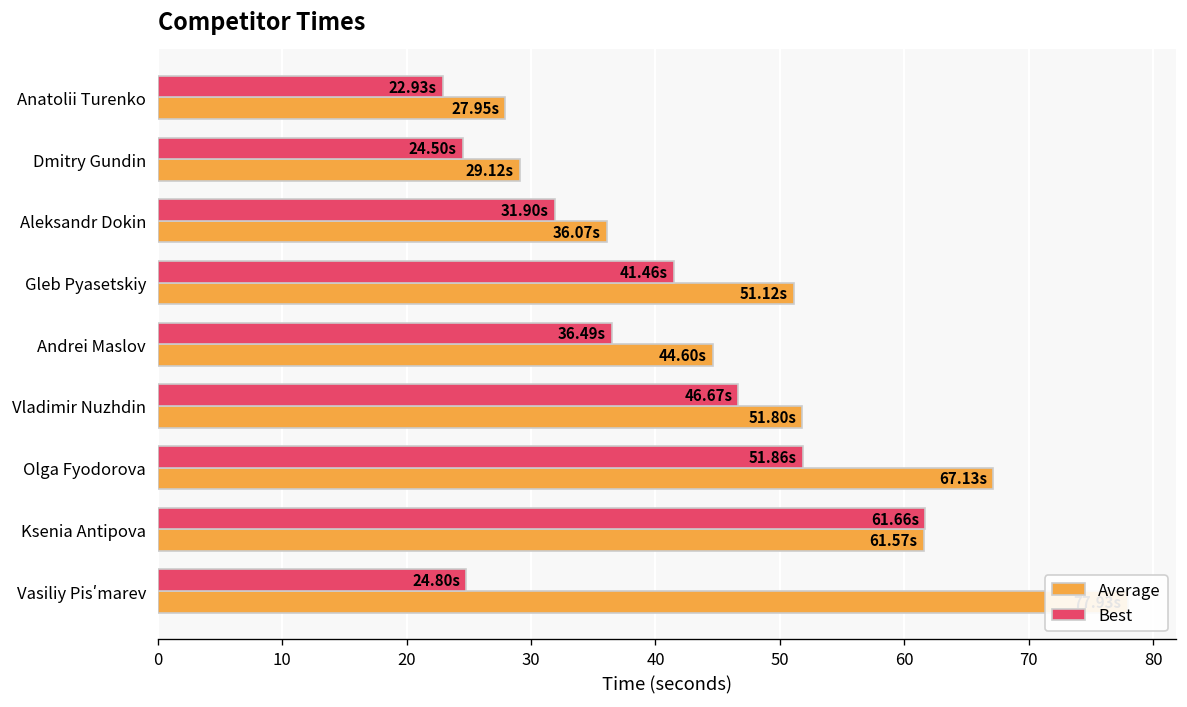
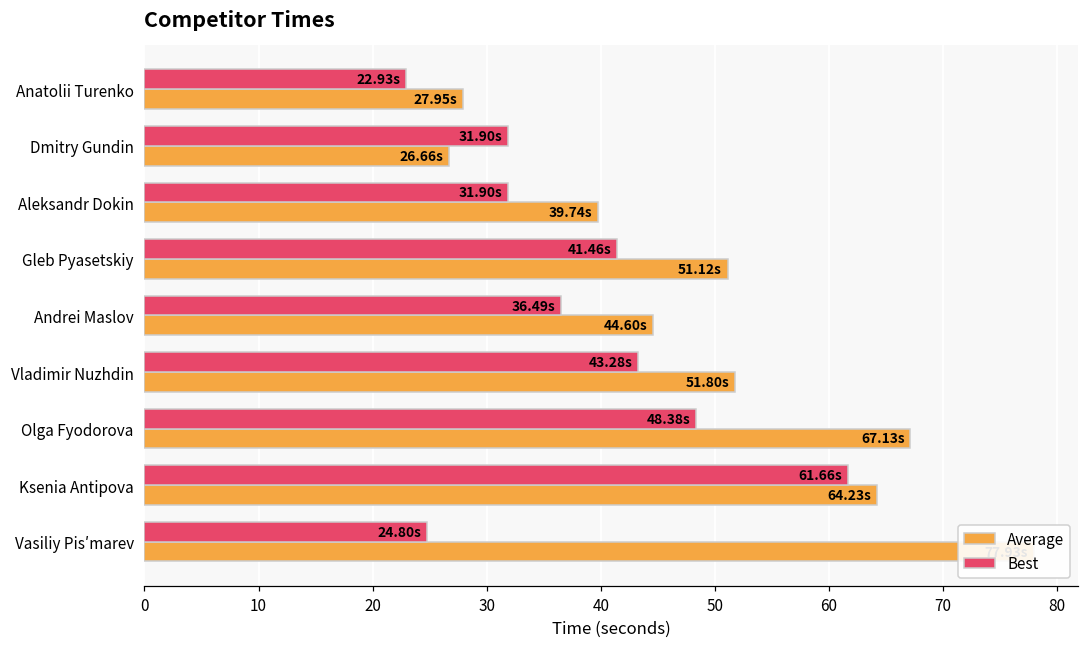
Best, Dmitry Gundin: 24.50s -> 31.90s
Average, Dmitry Gundin: 29.12s -> 26.66s
Average, Aleksandr Dokin: 36.07s -> 39.74s
Best, Vladimir Nuzhdin: 46.67s -> 43.28s
Best, Olga Fyodorova: 51.86s -> 48.38s
Average, Ksenia Antipova: 61.57s -> 64.23s
